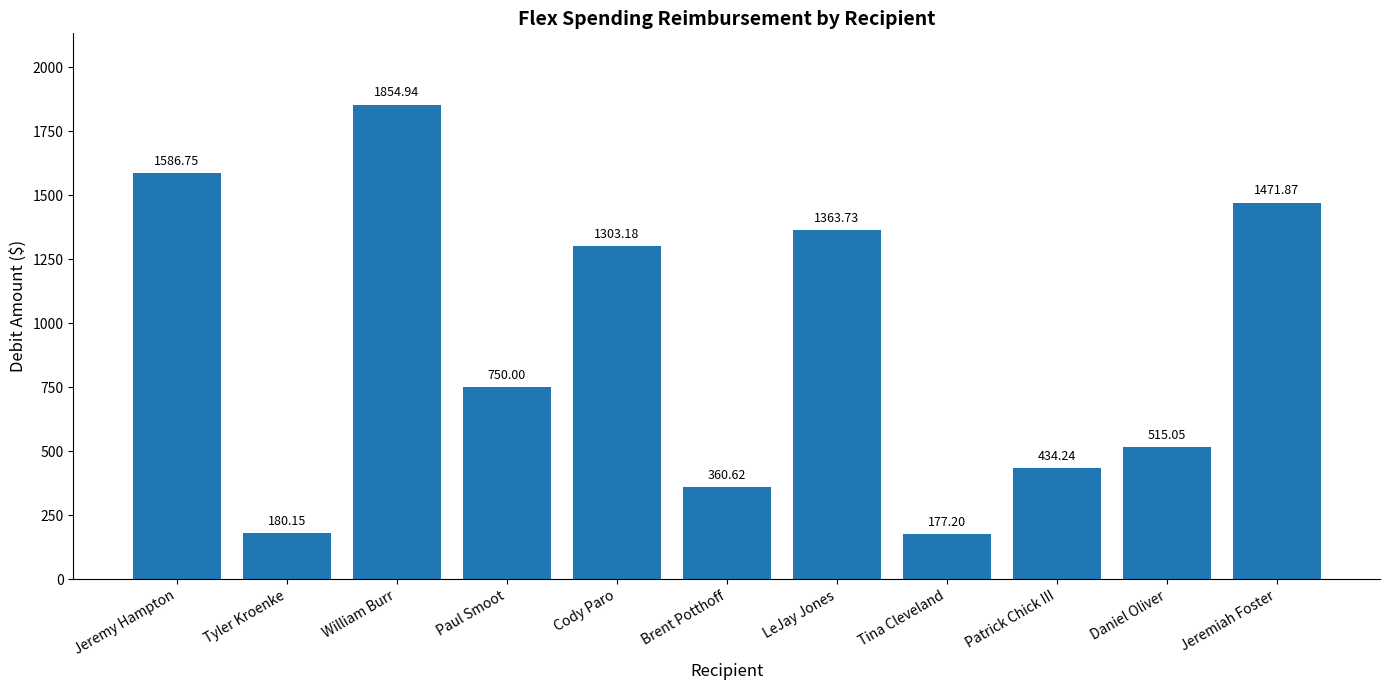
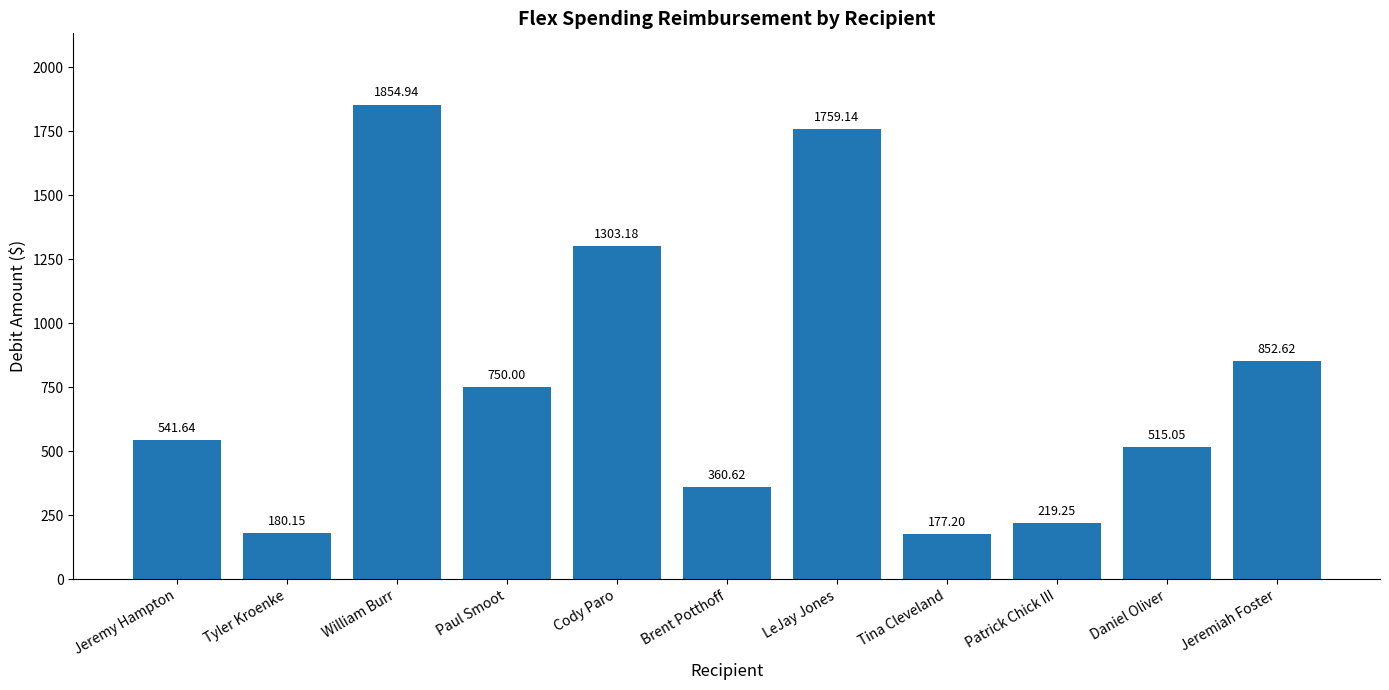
Jeremy Hampton: 1586.75 -> 541.64
LeJay Jones: 1363.73 -> 1759.14
Patrick Chick III: 434.24 -> 219.25
Jeremiah Foster: 1471.87 -> 852.62
